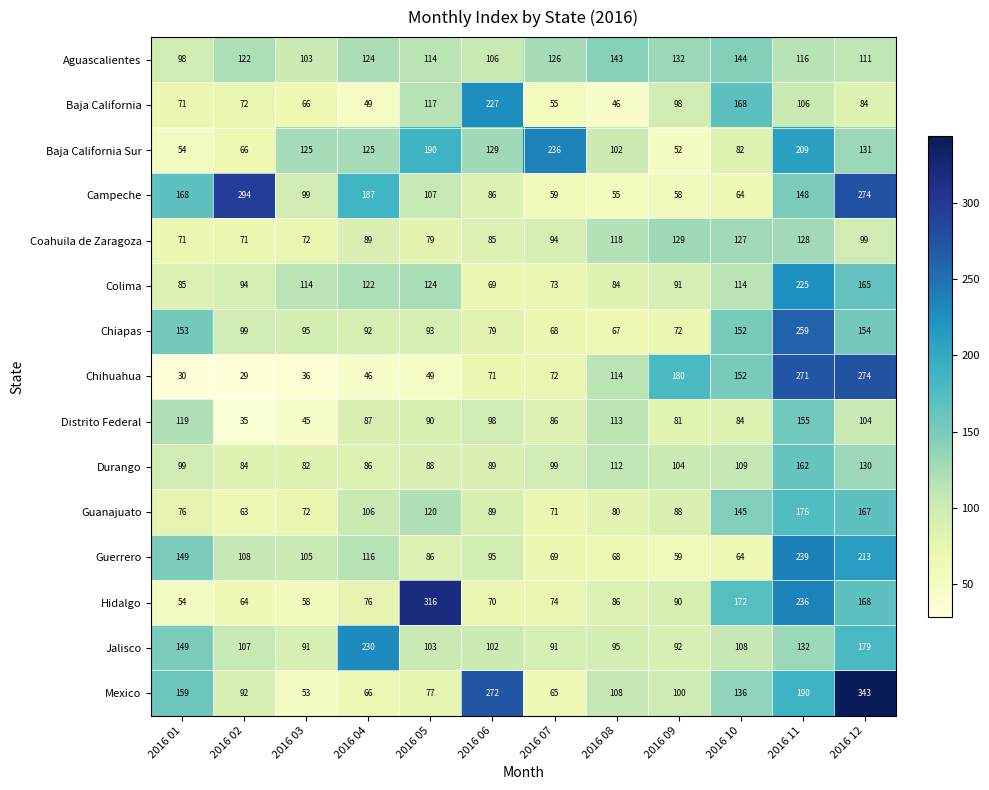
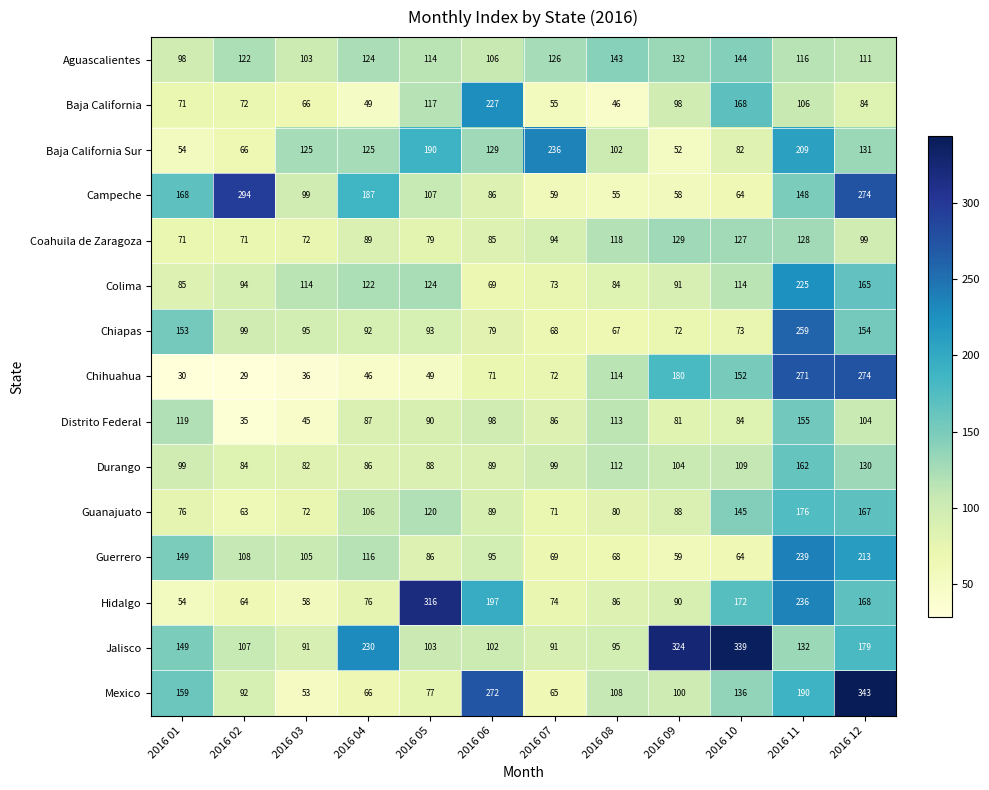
Chiapas, 2016 10: 152 -> 73
Hidalgo, 2016 06: 70 -> 197
Jalisco, 2016 09: 92 -> 324
Jalisco, 2016 10: 108 -> 339
